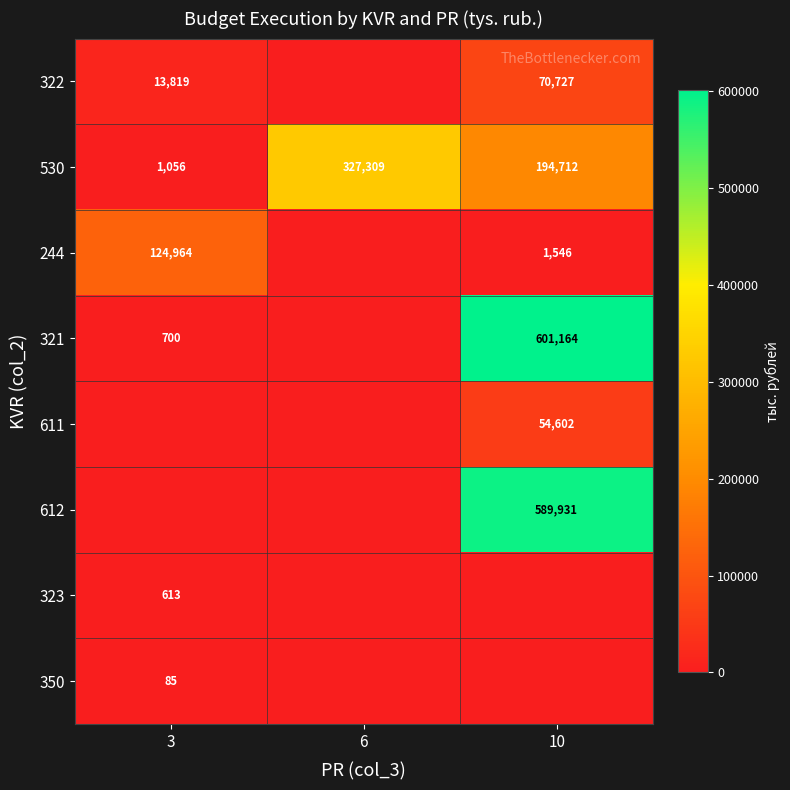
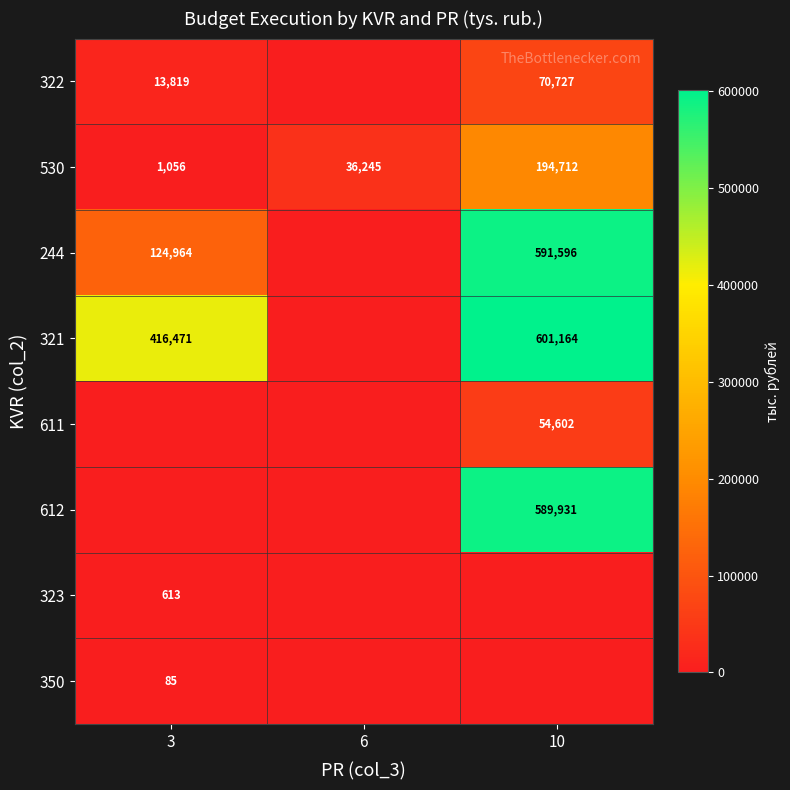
530, 6: 327,309 -> 36,245
244, 10: 1,546 -> 591,596
321, 3: 700 -> 416,471
